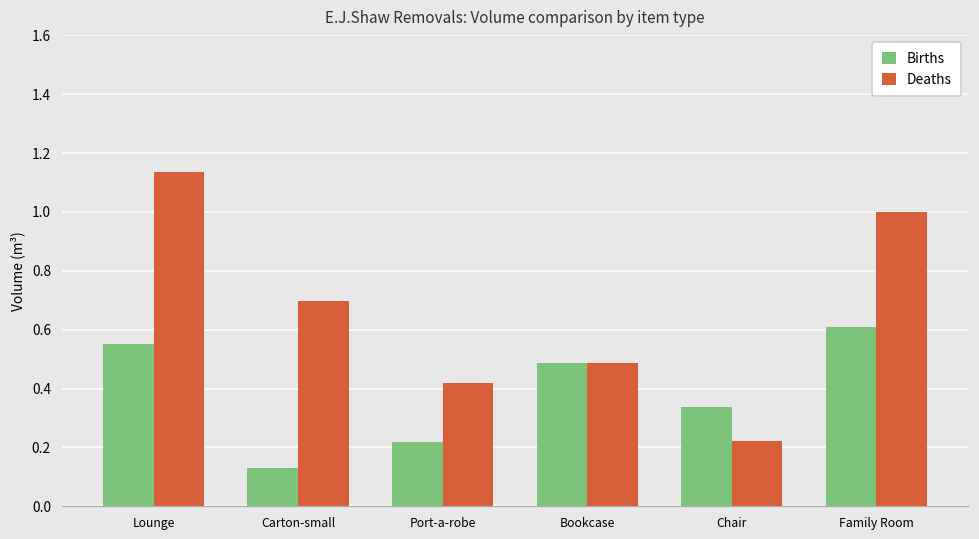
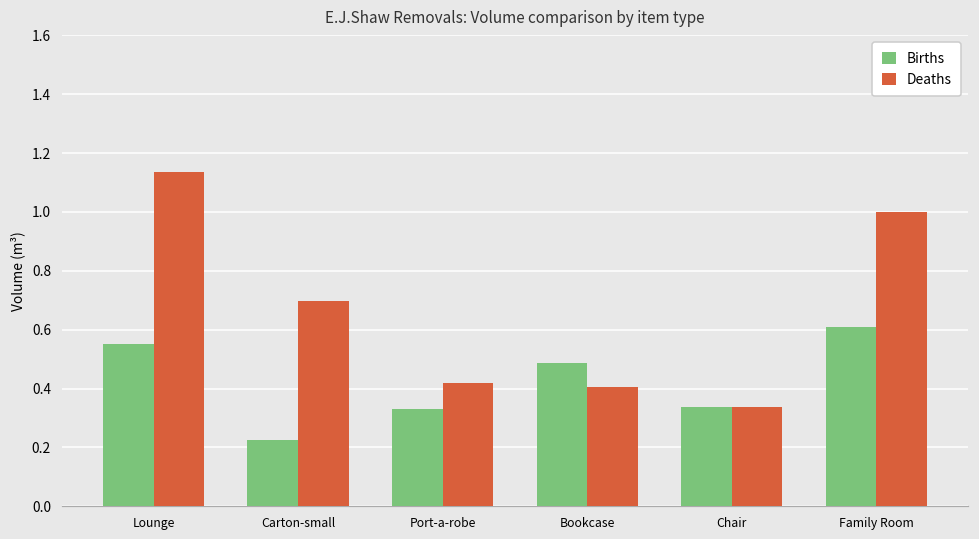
Births, Carton-small: 0.13 -> 0.22
Births, Port-a-robe: 0.22 -> 0.33
Deaths, Bookcase: 0.49 -> 0.41
Deaths, Chair: 0.22 -> 0.34
